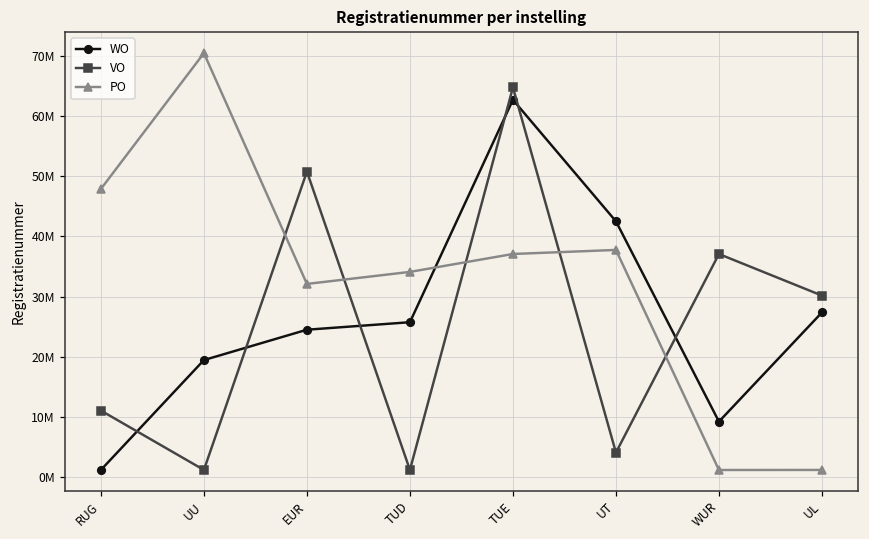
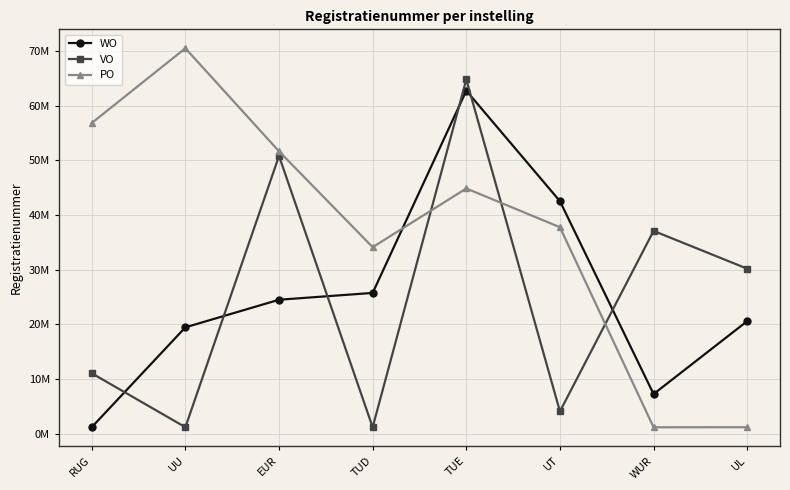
PO, RUG: 48000000 -> 57000000
PO, EUR: 32000000 -> 52000000
PO, TUE: 37000000 -> 45000000
WO, WUR: 9000000 -> 7000000
WO, UL: 27000000 -> 21000000
